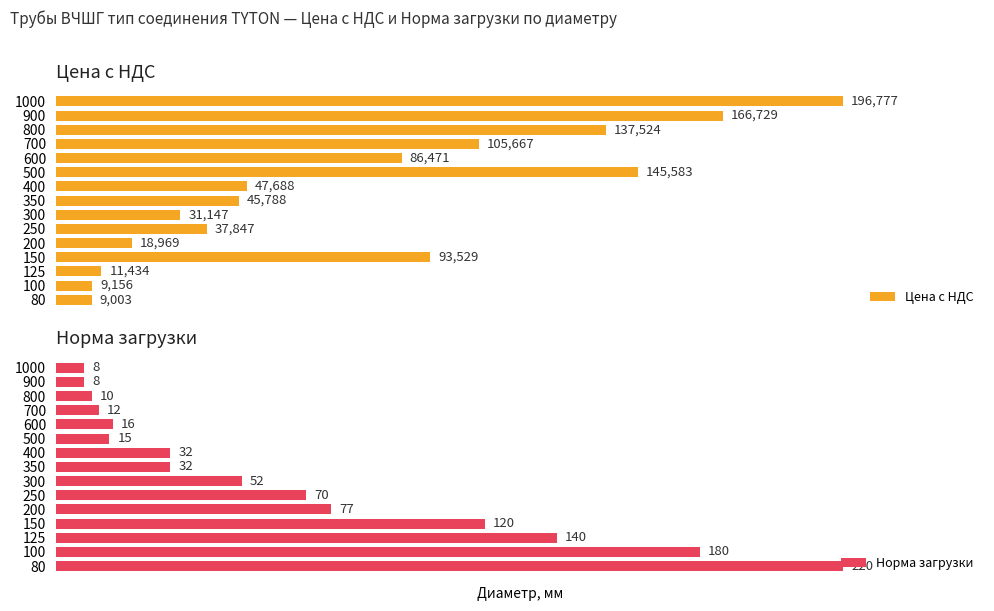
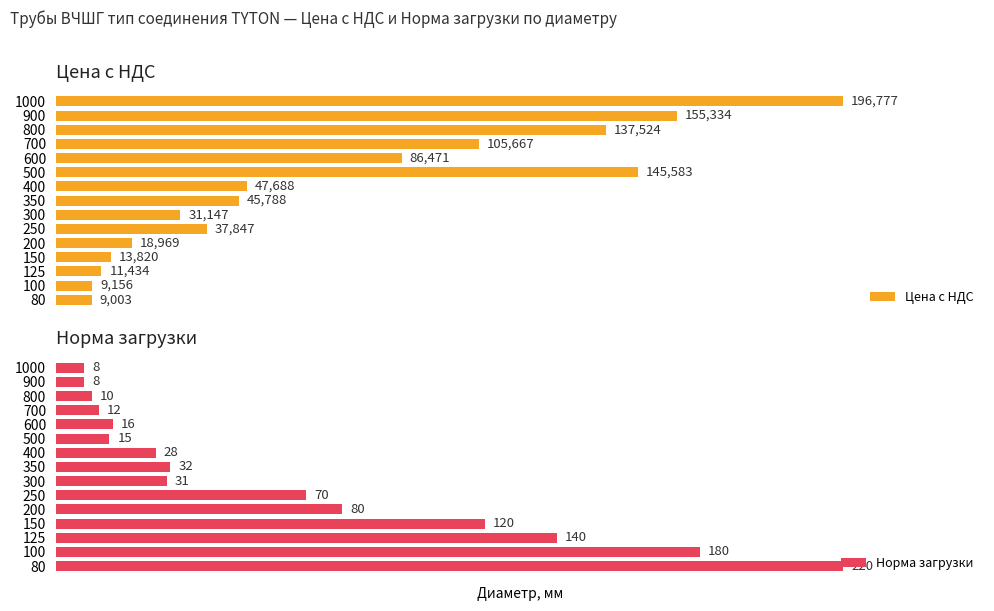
Цена с НДС, 900: 166,729 -> 155,334
Цена с НДС, 150: 93,529 -> 13,820
Норма загрузки, 400: 32 -> 28
Норма загрузки, 300: 52 -> 31
Норма загрузки, 200: 77 -> 80
